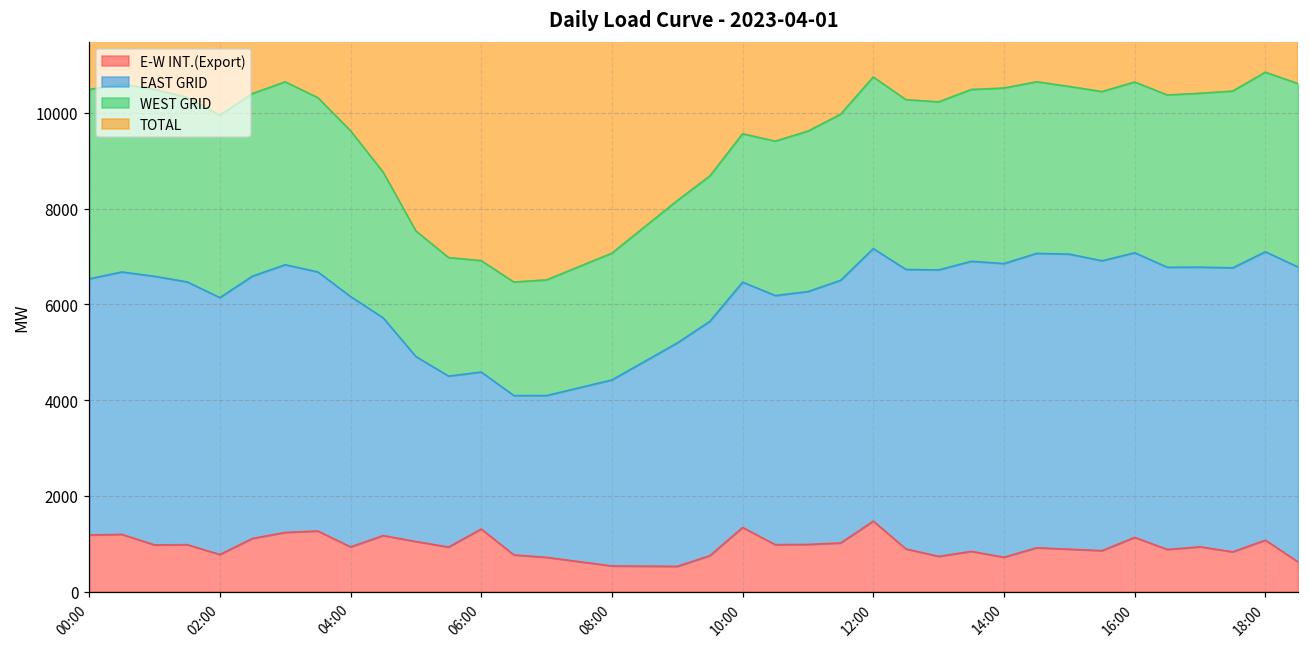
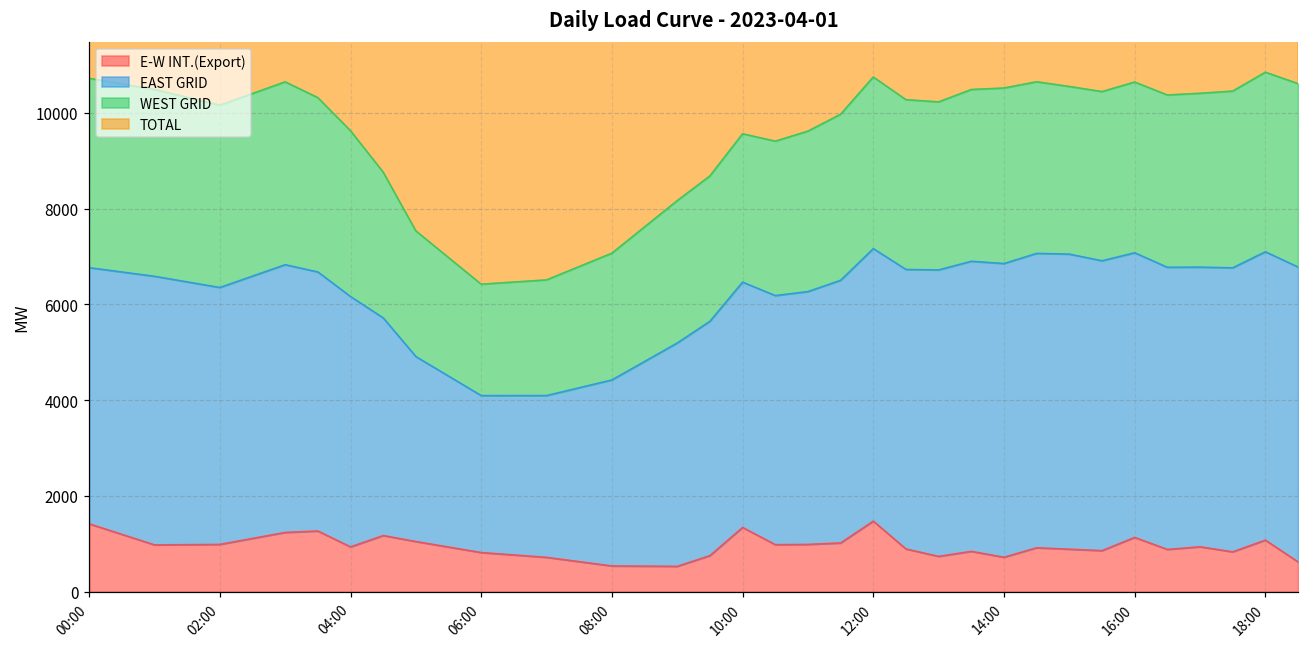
E-W INT.(Export), 00:00: 1200 -> 1400
E-W INT.(Export), 02:00: 800 -> 1000
E-W INT.(Export), 06:00: 1300 -> 800
